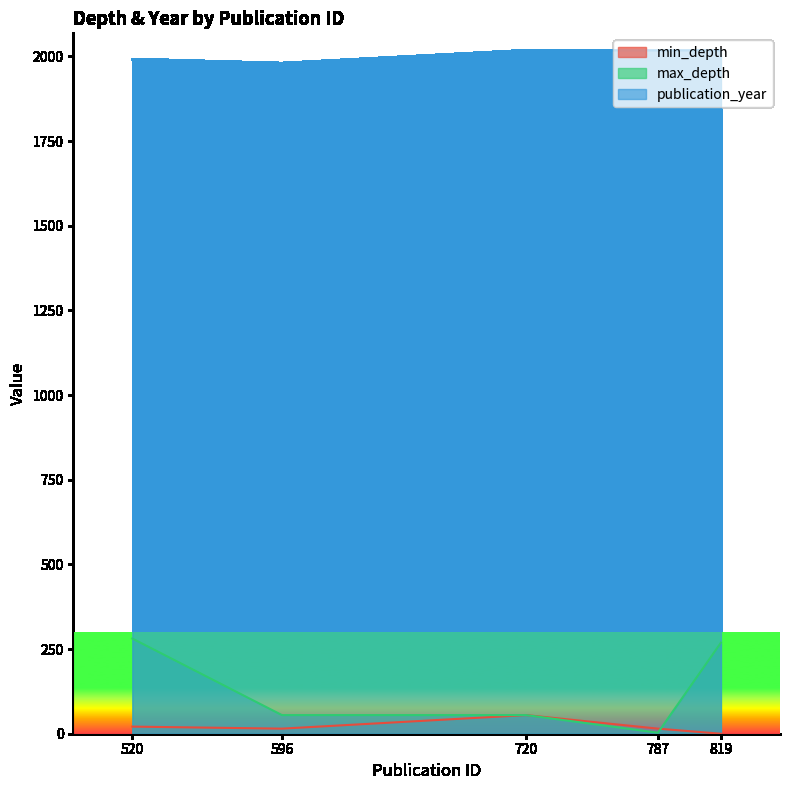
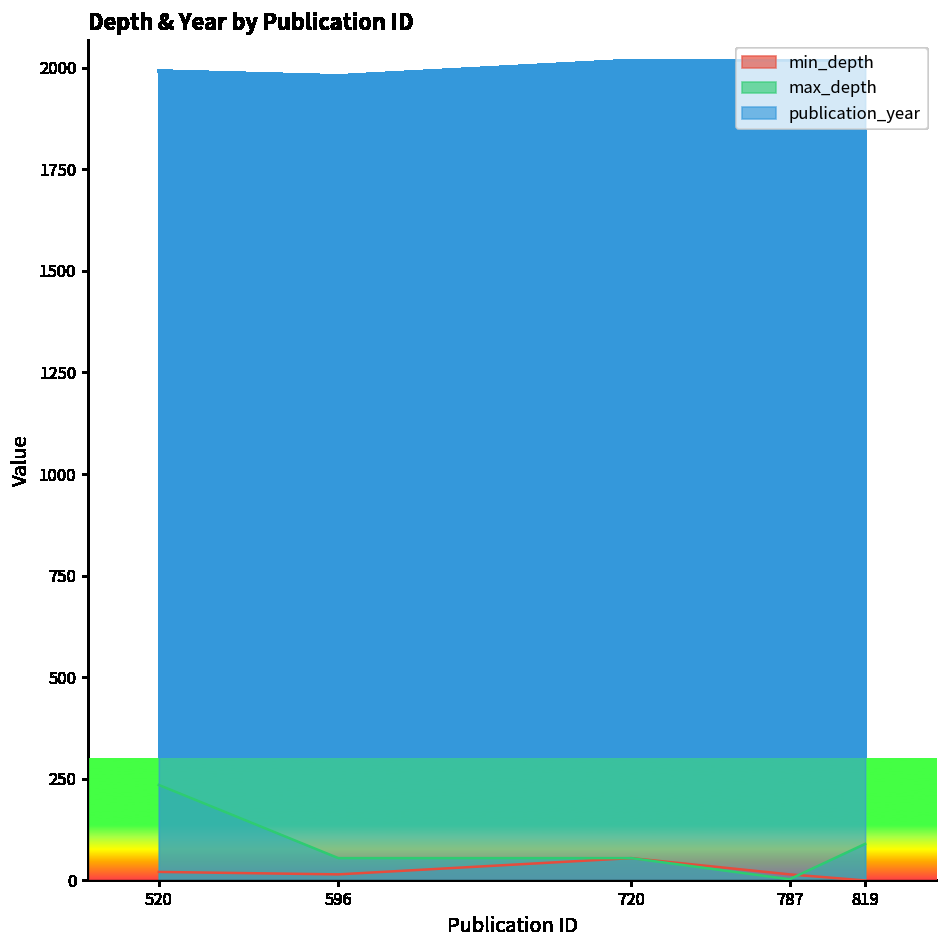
max_depth, 520: 280 -> 240
max_depth, 819: 270 -> 90
